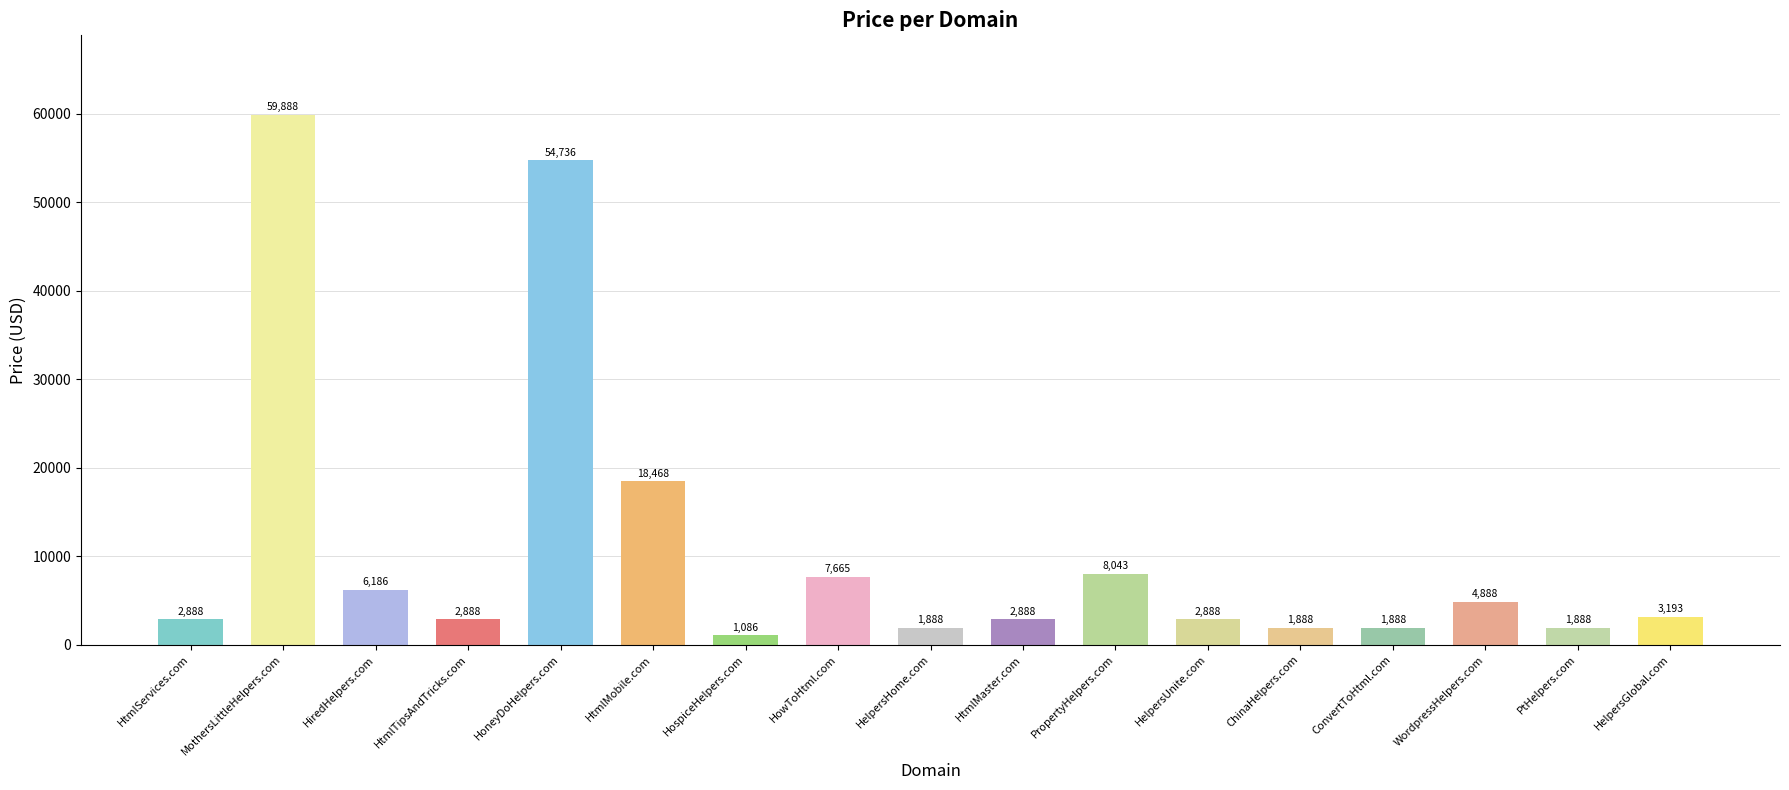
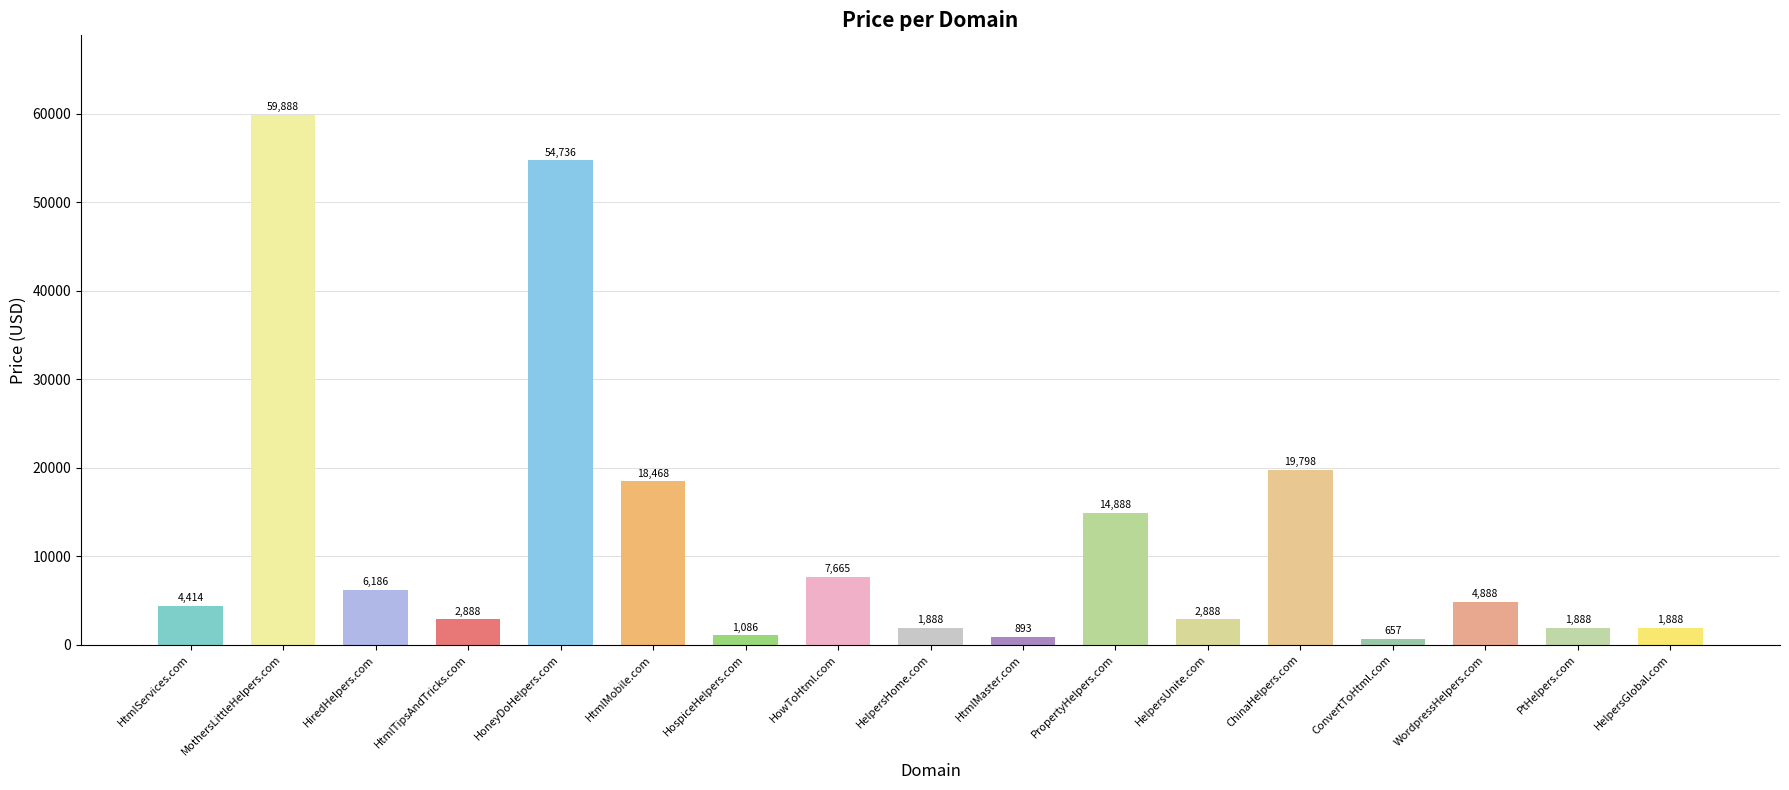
HtmlServices.com: 2,888 -> 4,414
HtmlMaster.com: 2,888 -> 893
PropertyHelpers.com: 8,043 -> 14,888
ChinaHelpers.com: 1,888 -> 19,798
ConvertToHtml.com: 1,888 -> 657
HelpersGlobal.com: 3,193 -> 1,888
